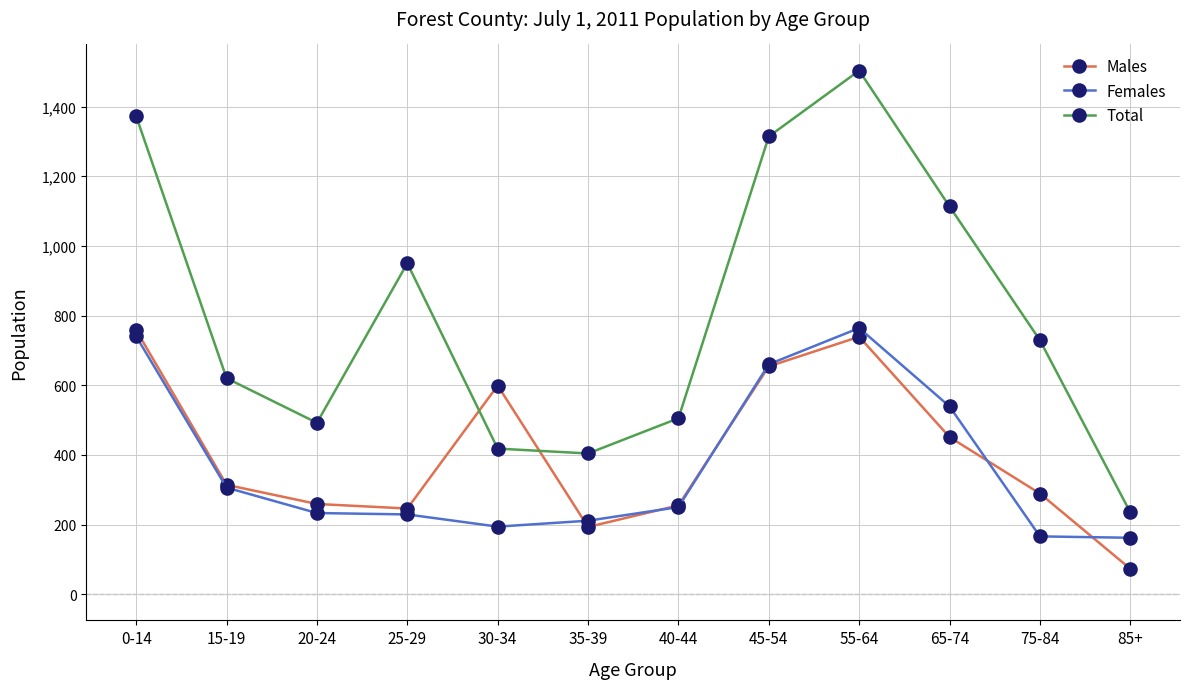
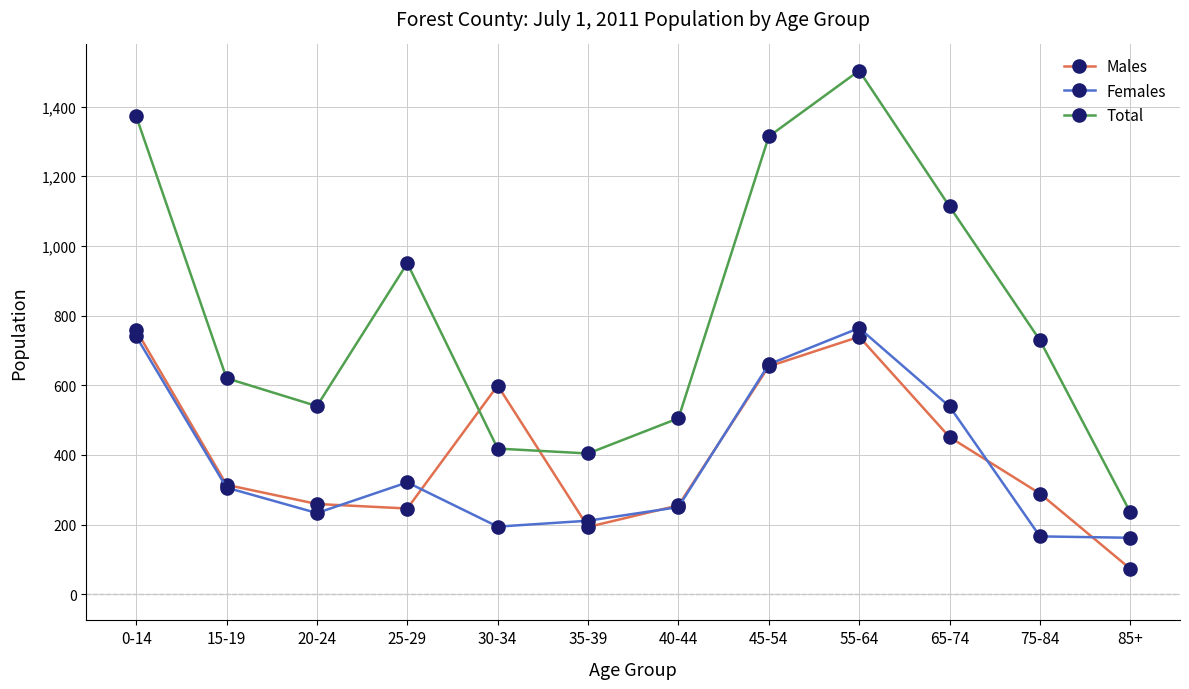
Total, 20-24: 490 -> 540
Females, 25-29: 230 -> 320
